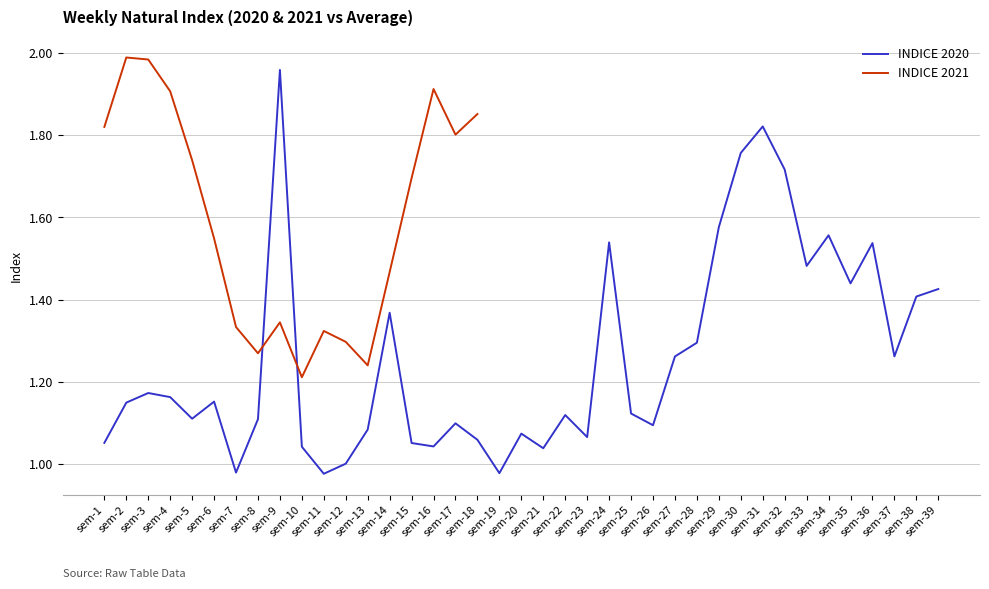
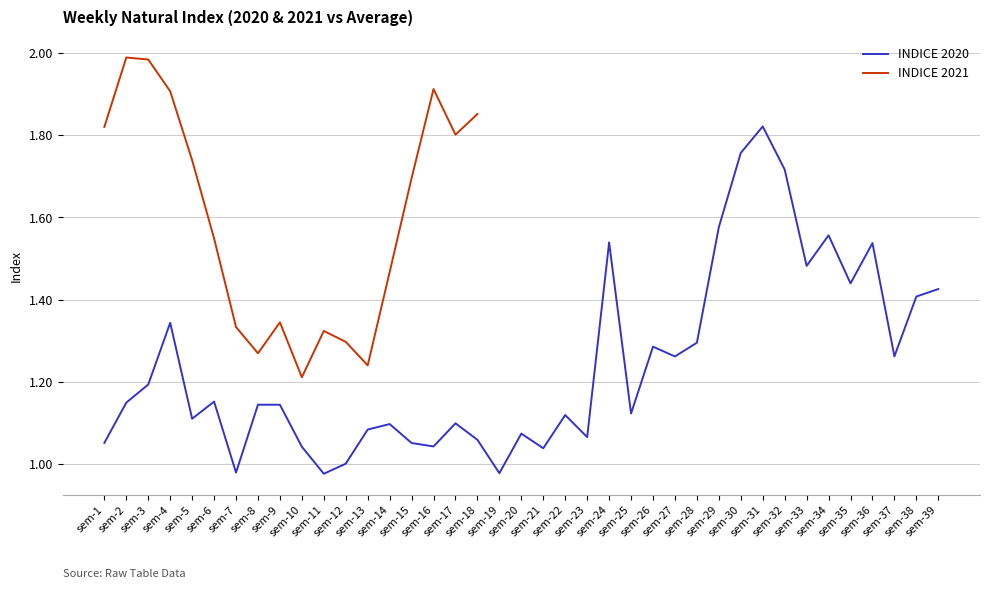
INDICE 2020, sem-3: 1.17 -> 1.19
INDICE 2020, sem-4: 1.16 -> 1.34
INDICE 2020, sem-8: 1.11 -> 1.14
INDICE 2020, sem-9: 1.96 -> 1.14
INDICE 2020, sem-14: 1.37 -> 1.10
INDICE 2020, sem-26: 1.09 -> 1.29
